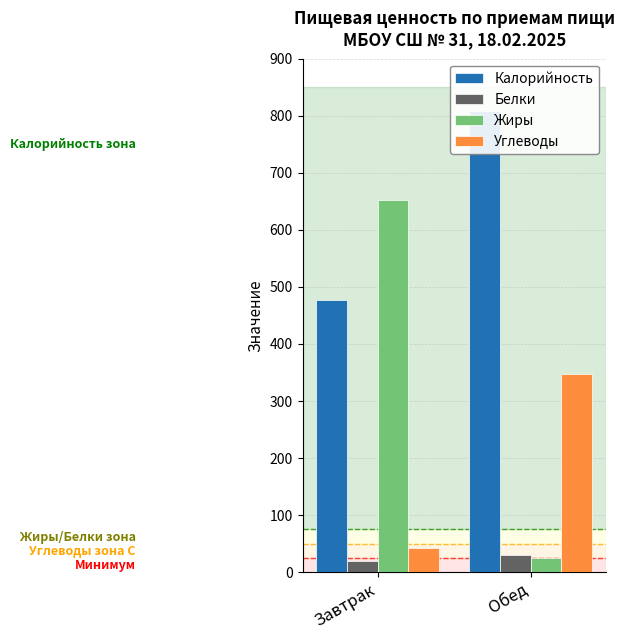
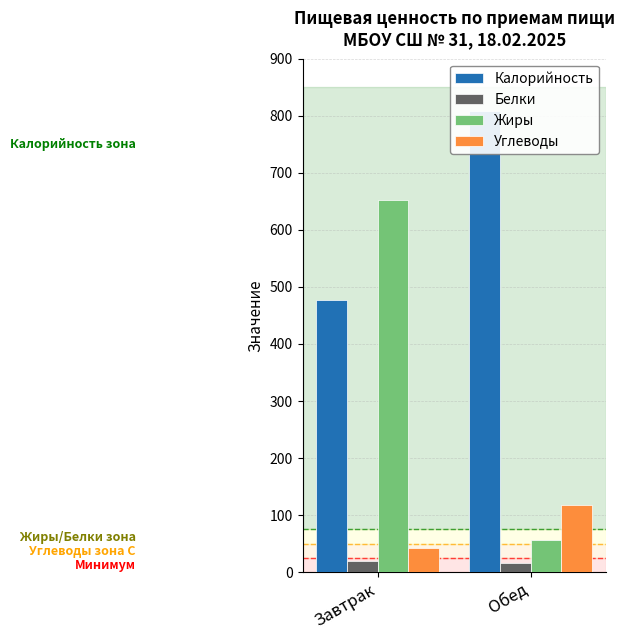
Белки, Обед: 30 -> 20
Жиры, Обед: 30 -> 60
Углеводы, Обед: 350 -> 120
